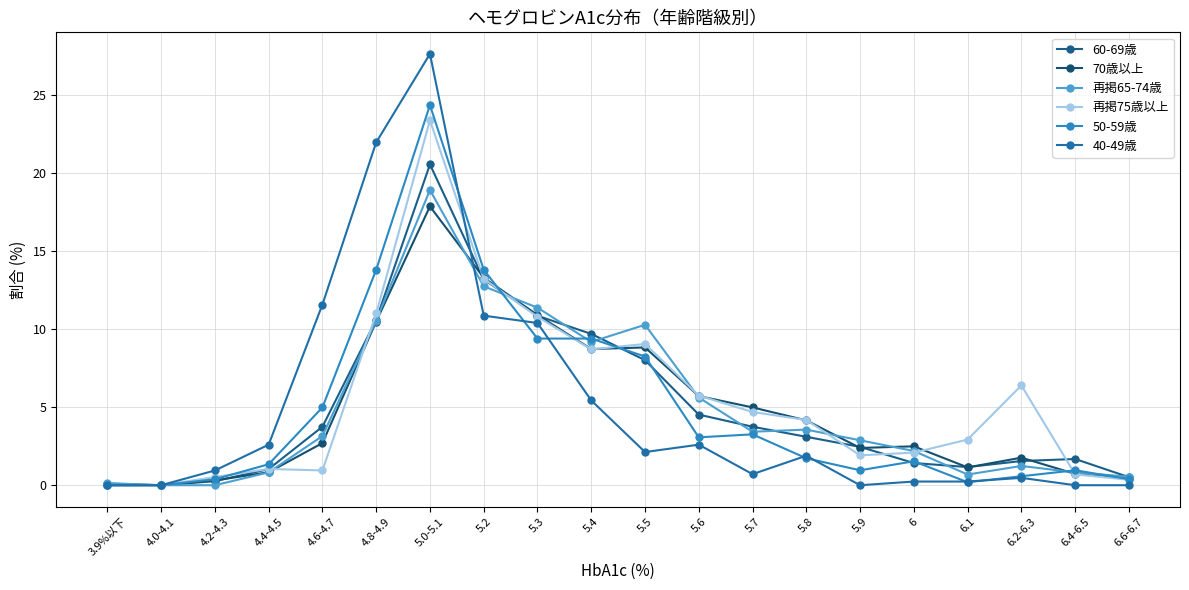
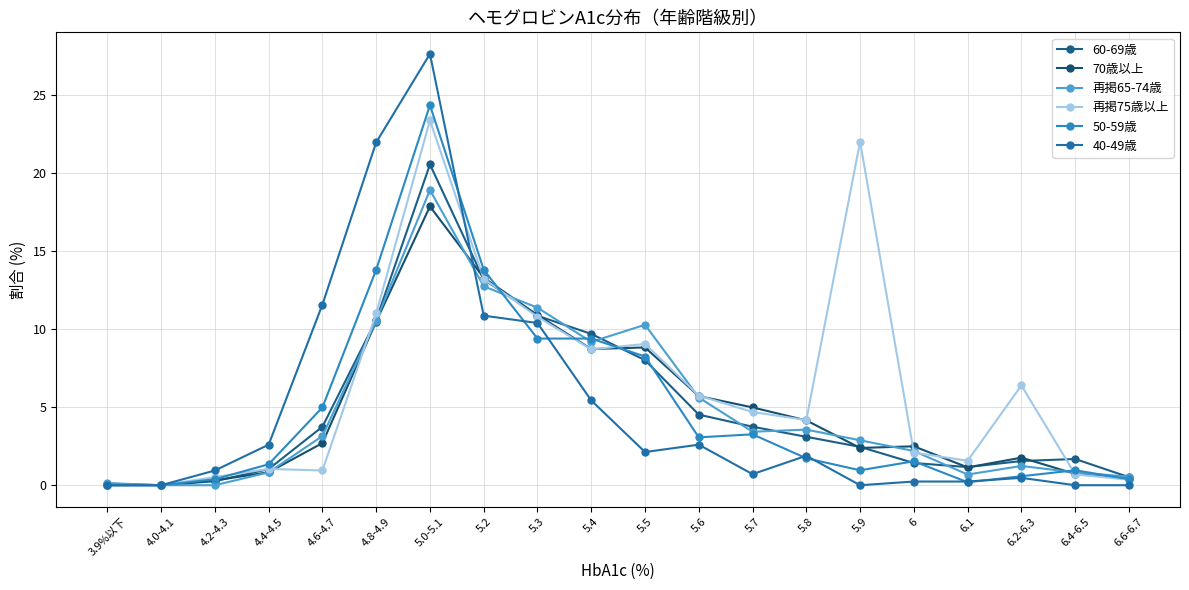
再掲75歳以上, 5.9: 1.9 -> 22.0
再掲75歳以上, 6.1: 2.9 -> 1.6
